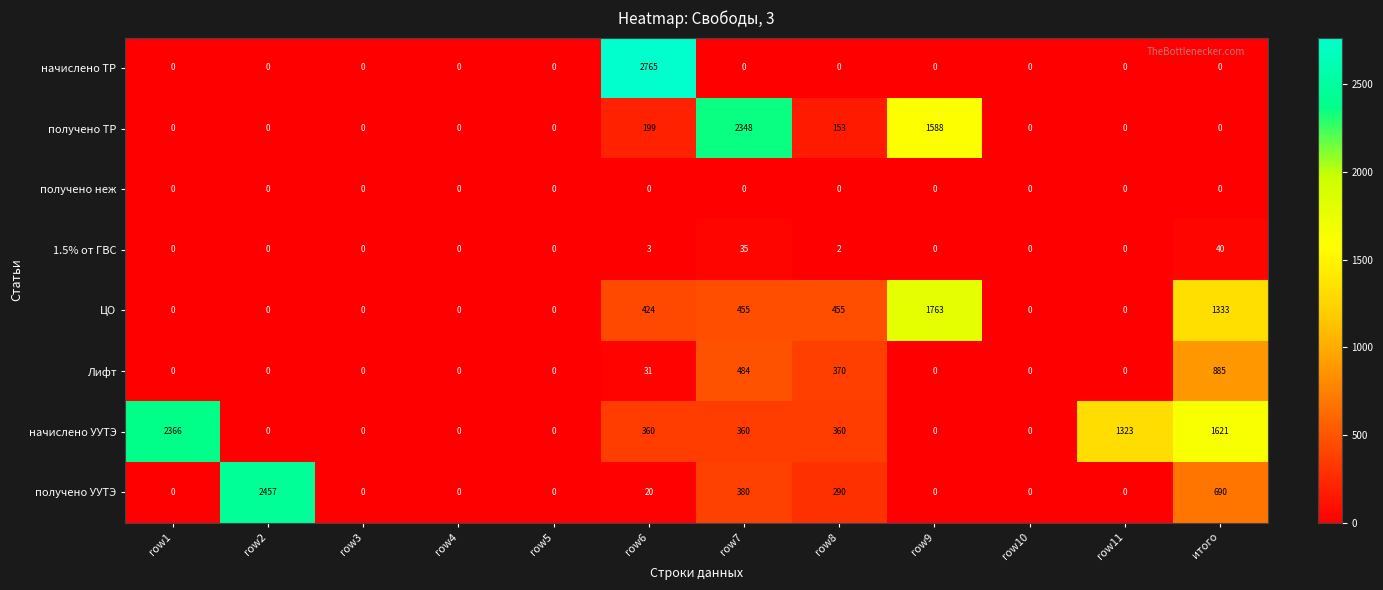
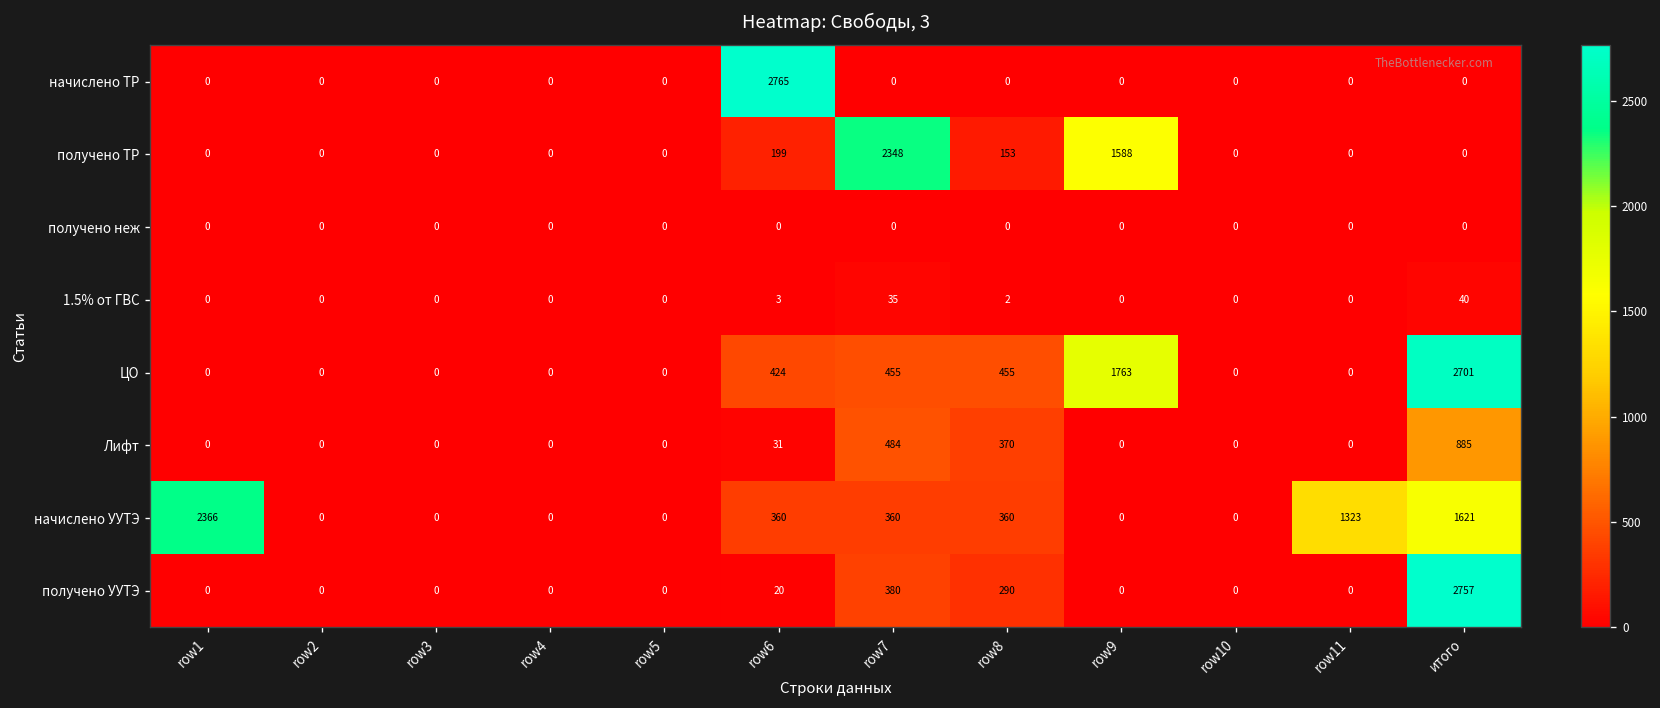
ЦО, итого: 1333 -> 2701
получено УУТЭ, row2: 2457 -> 0
получено УУТЭ, итого: 690 -> 2757
